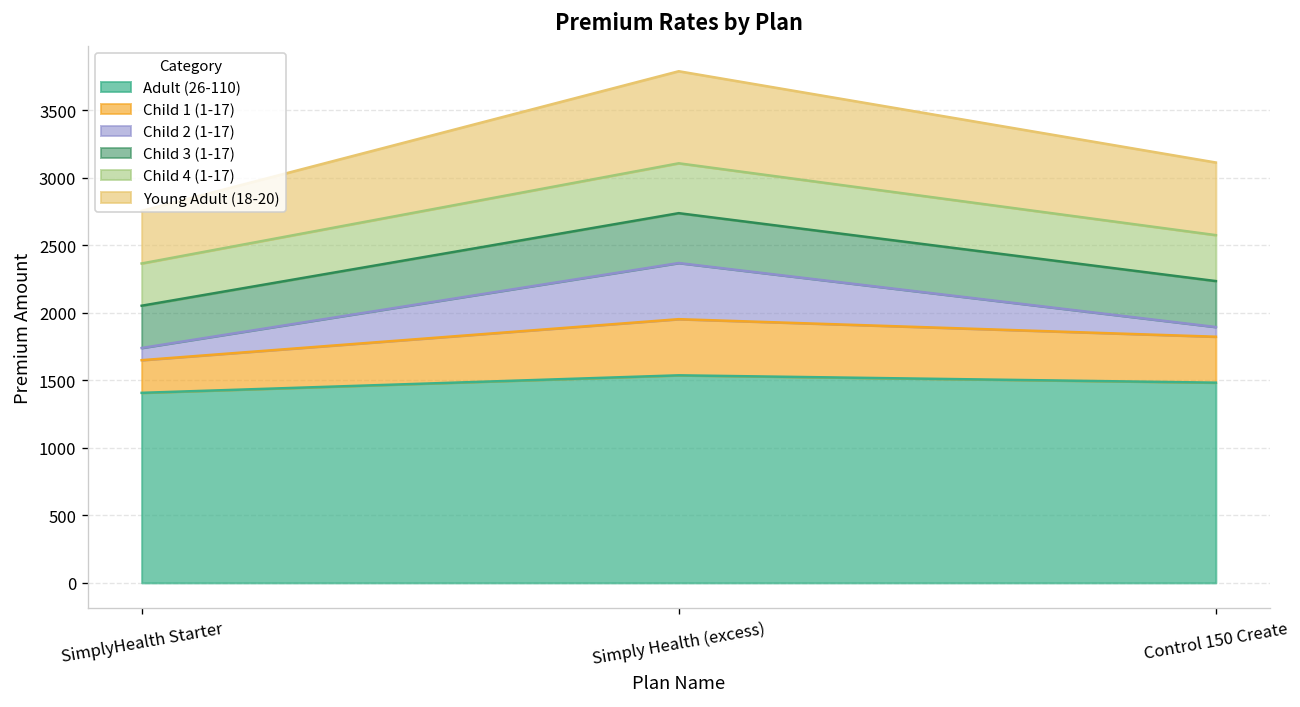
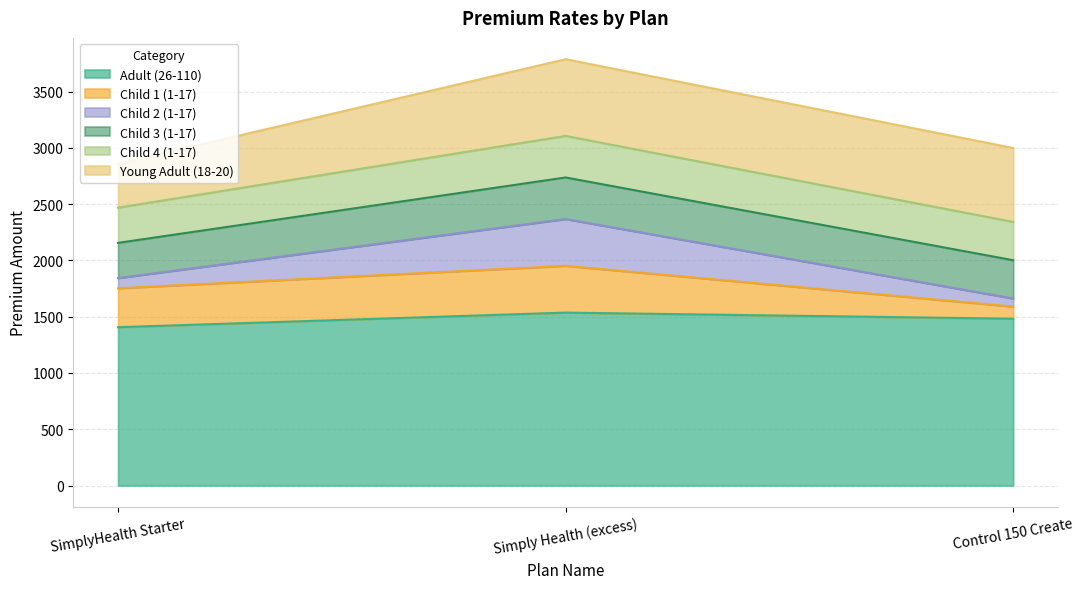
Child 1 (1-17), SimplyHealth Starter: 240 -> 350
Child 1 (1-17), Control 150 Create: 340 -> 110
Young Adult (18-20), Control 150 Create: 540 -> 660
